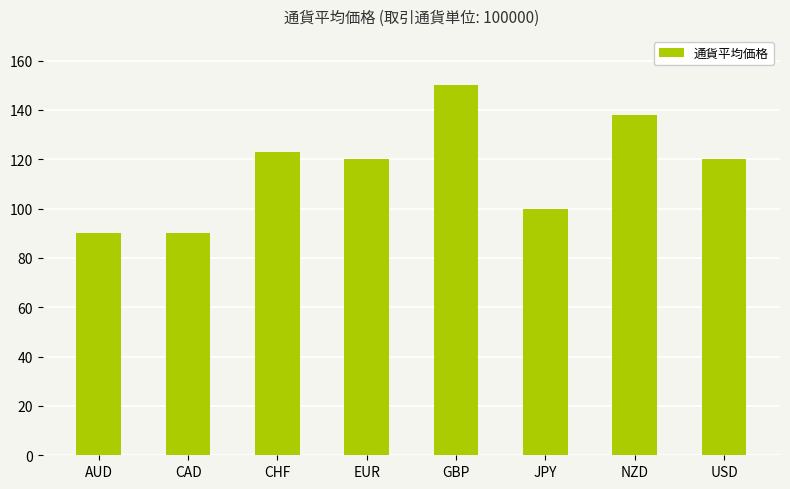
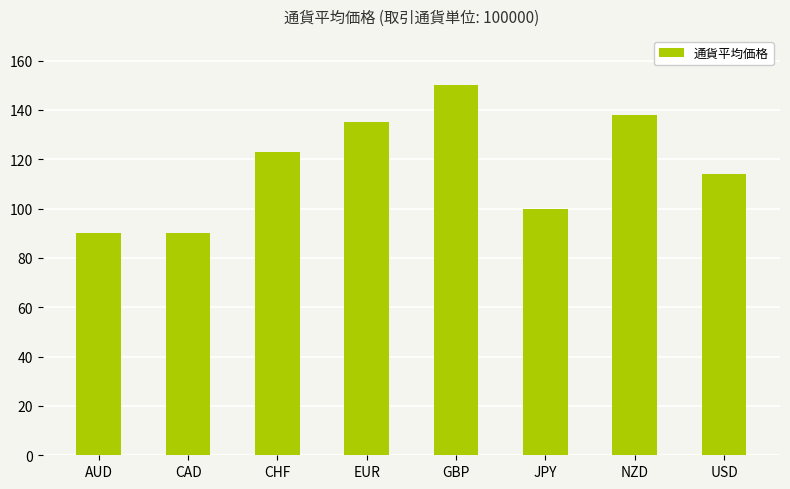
EUR: 120 -> 135
USD: 120 -> 114
